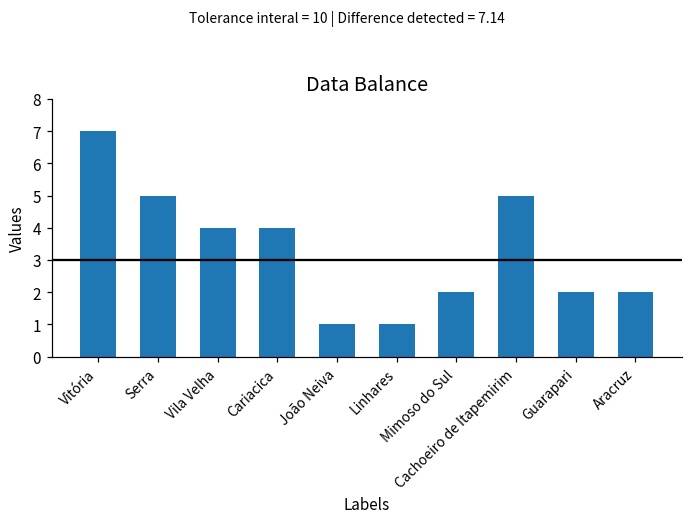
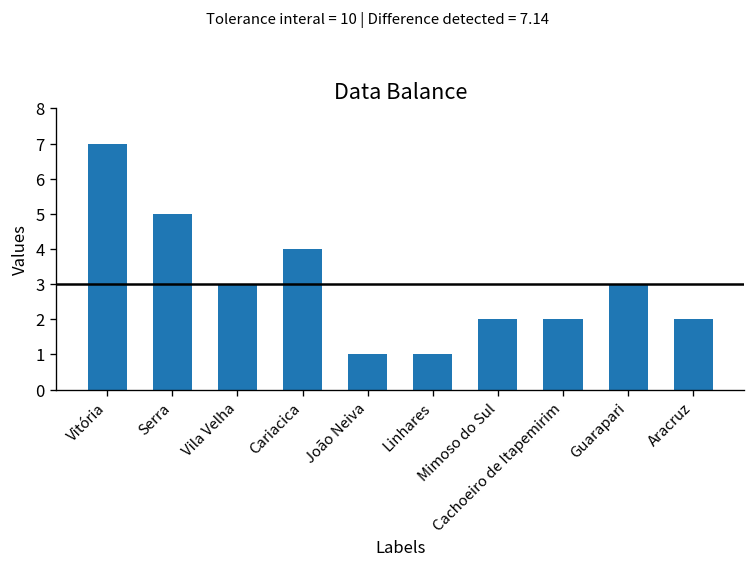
Vila Velha: 4 -> 3
Cachoeiro de Itapemirim: 5 -> 2
Guarapari: 2 -> 3
